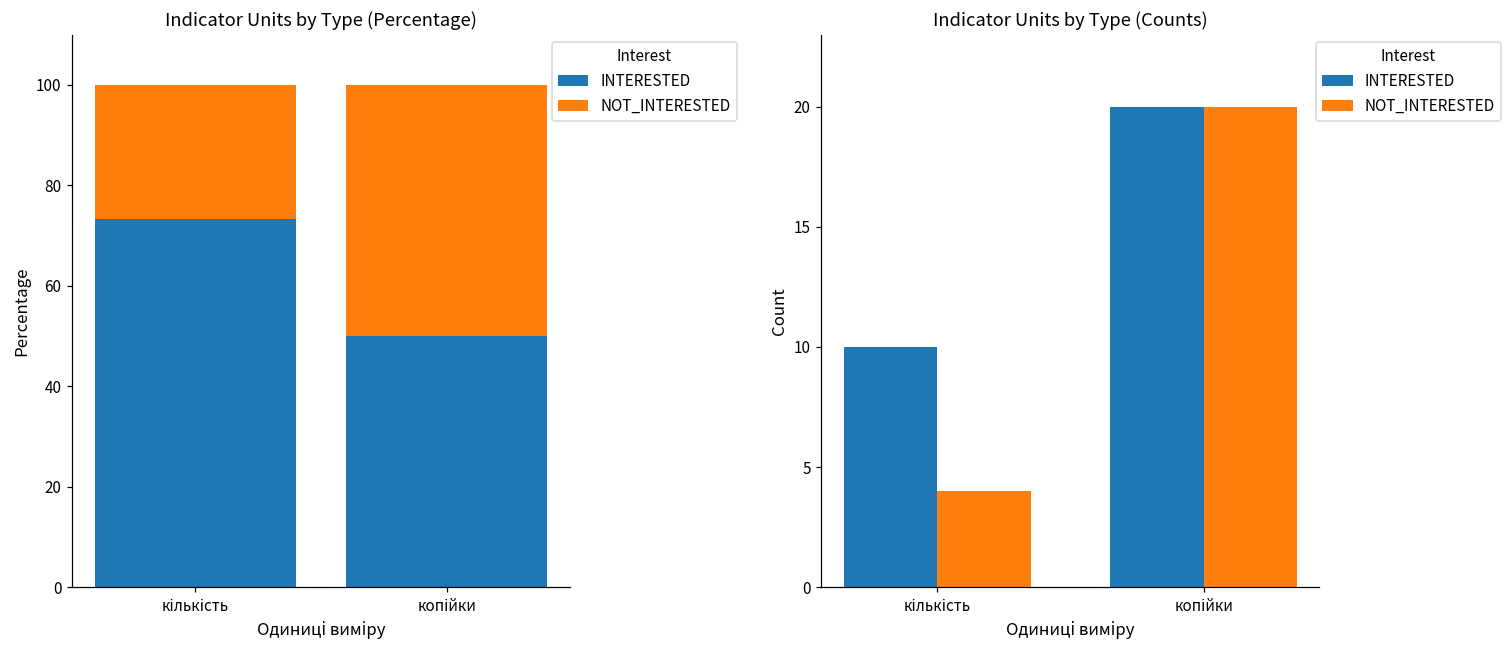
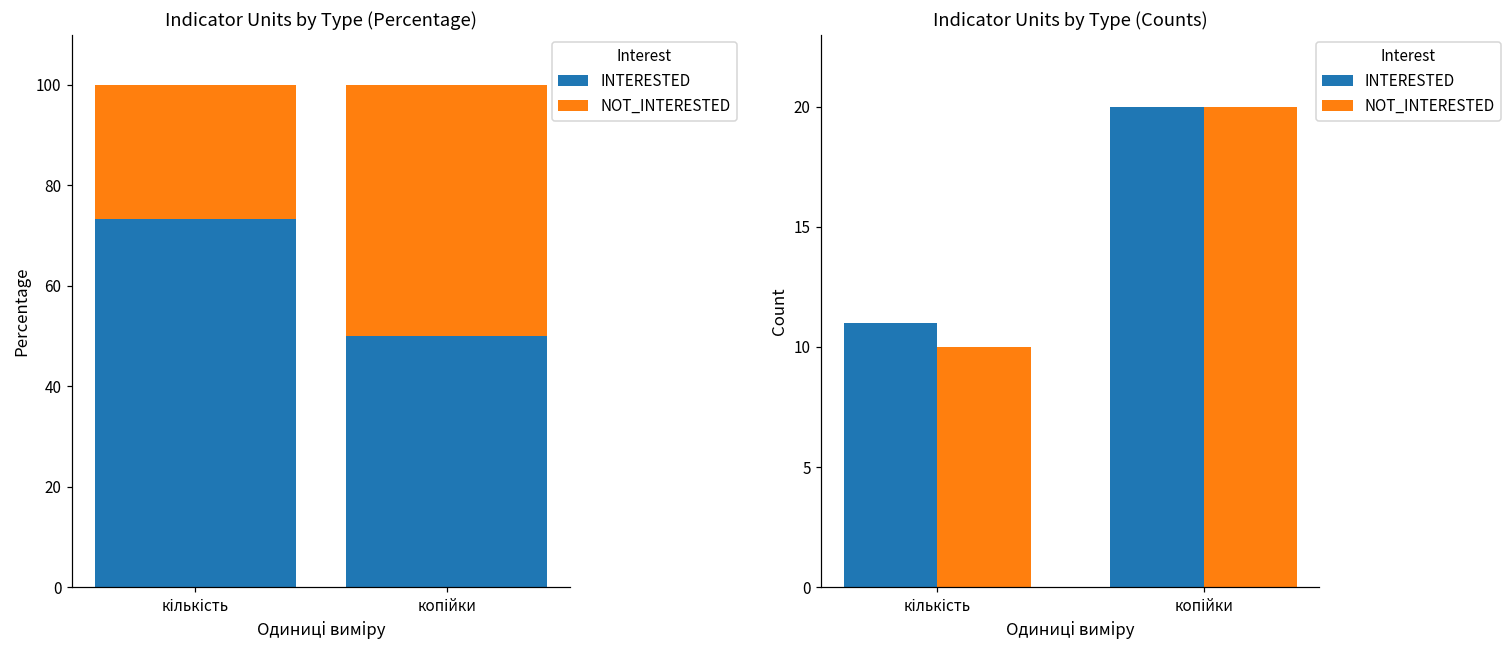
Indicator Units by Type (Counts), INTERESTED, кількість: 10 -> 11
Indicator Units by Type (Counts), NOT_INTERESTED, кількість: 4 -> 10
